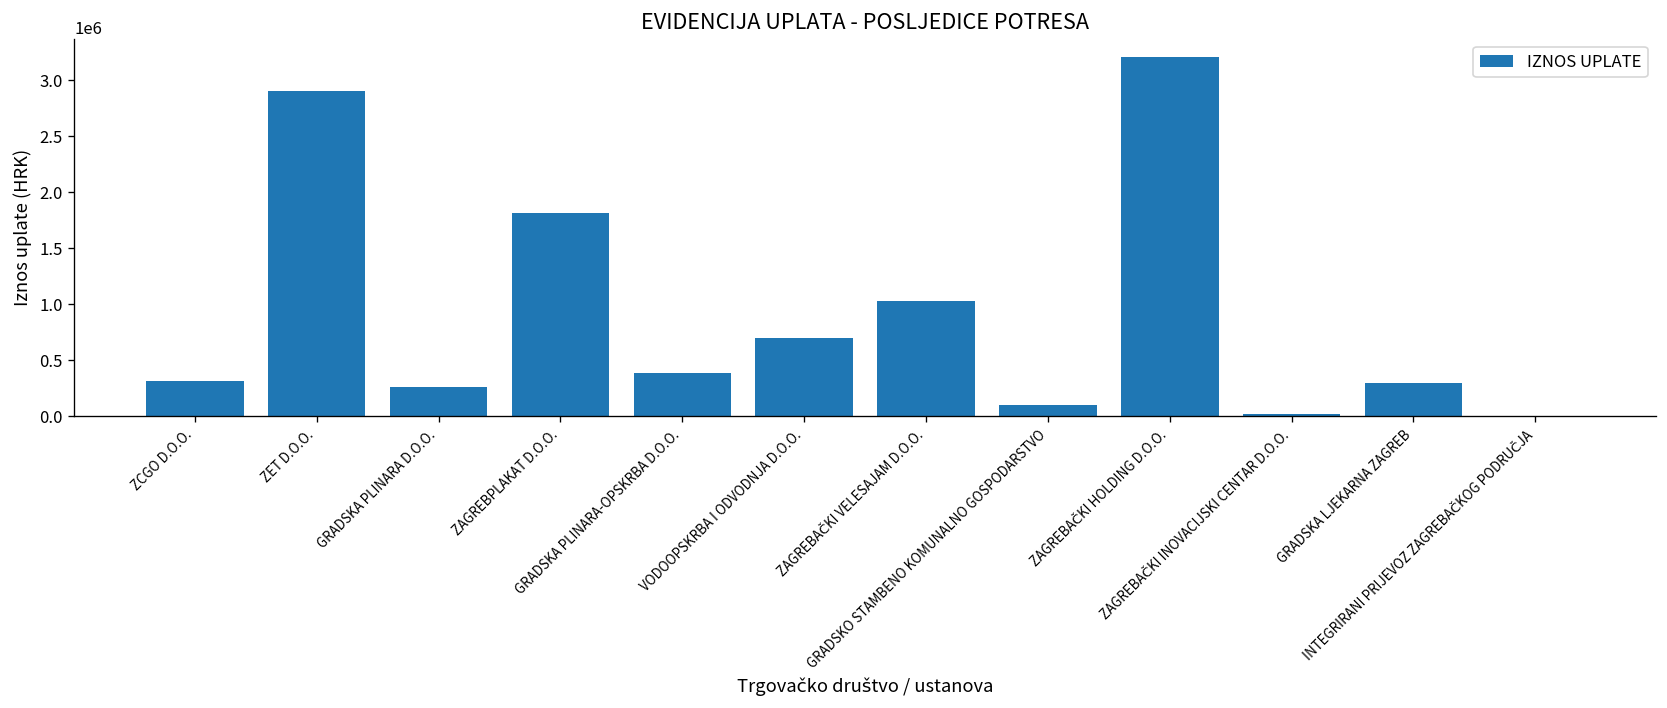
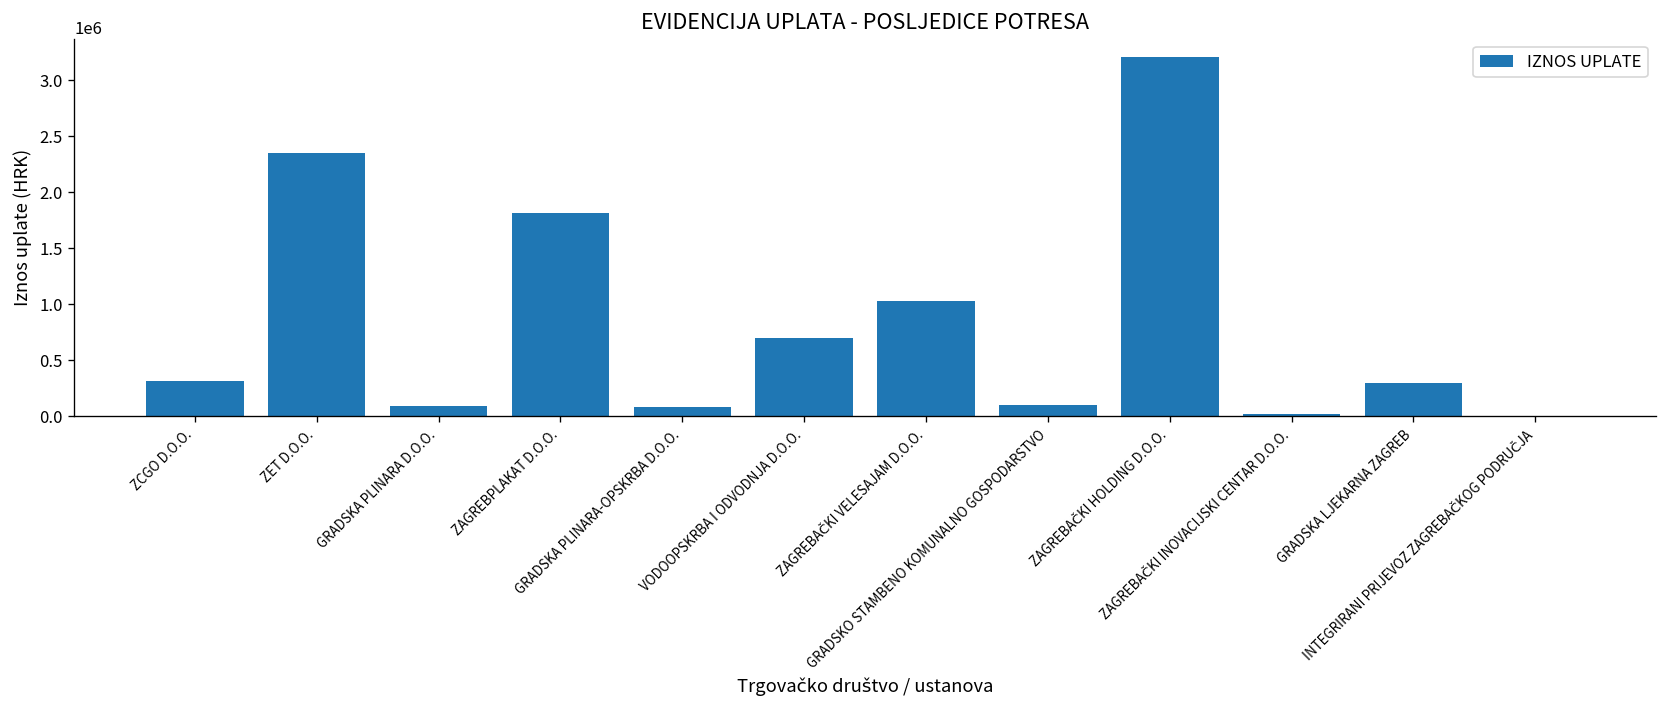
ZET D.O.O.: 2900000 -> 2400000
GRADSKA PLINARA D.O.O.: 300000 -> 100000
GRADSKA PLINARA-OPSKRBA D.O.O.: 400000 -> 100000
